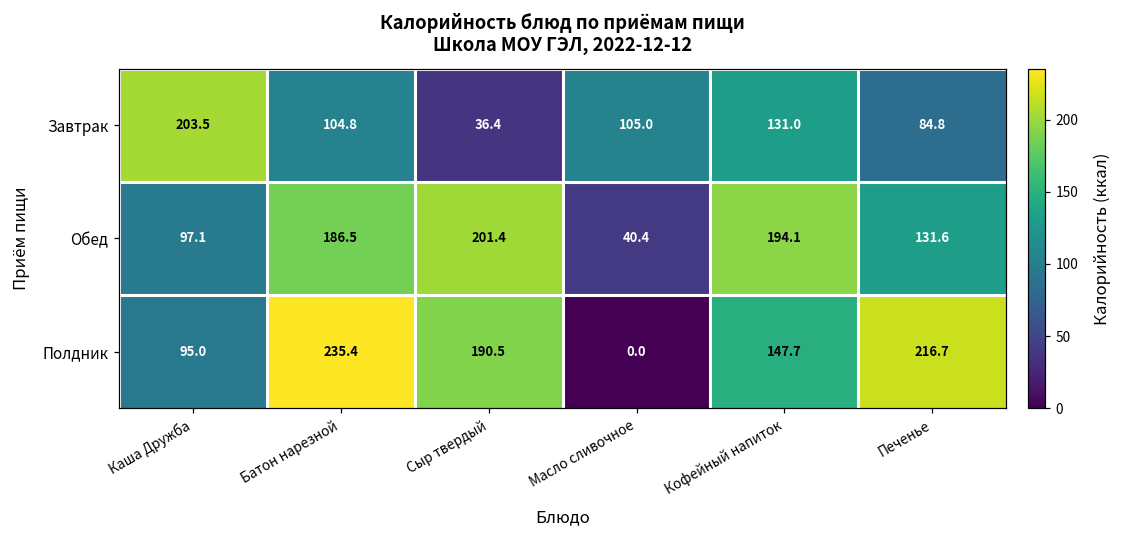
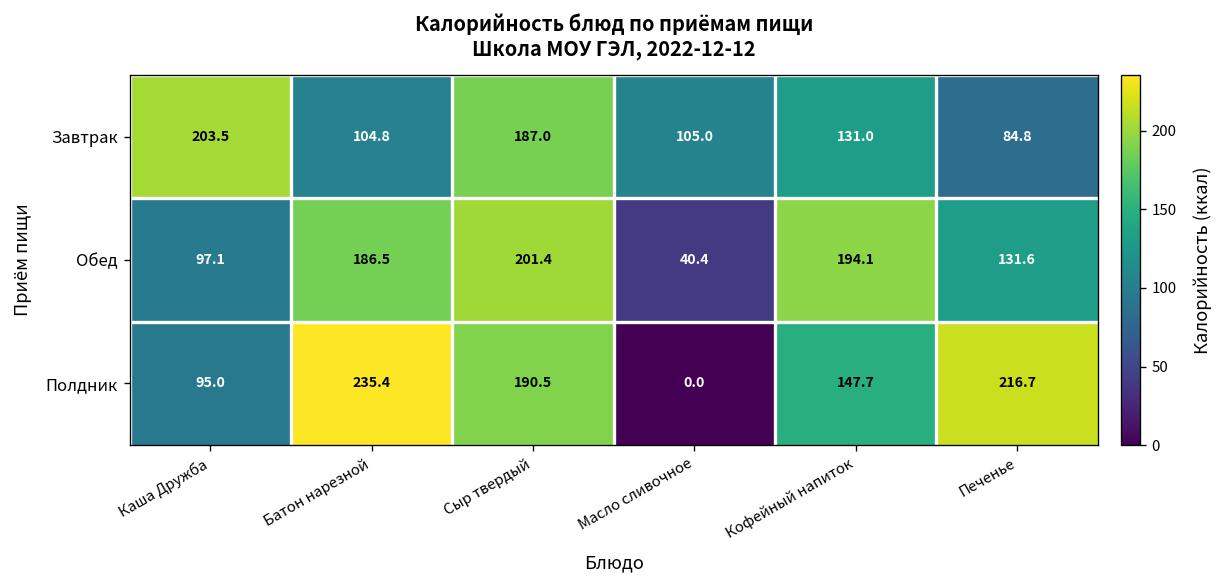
Завтрак, Сыр твердый: 36.4 -> 187.0
